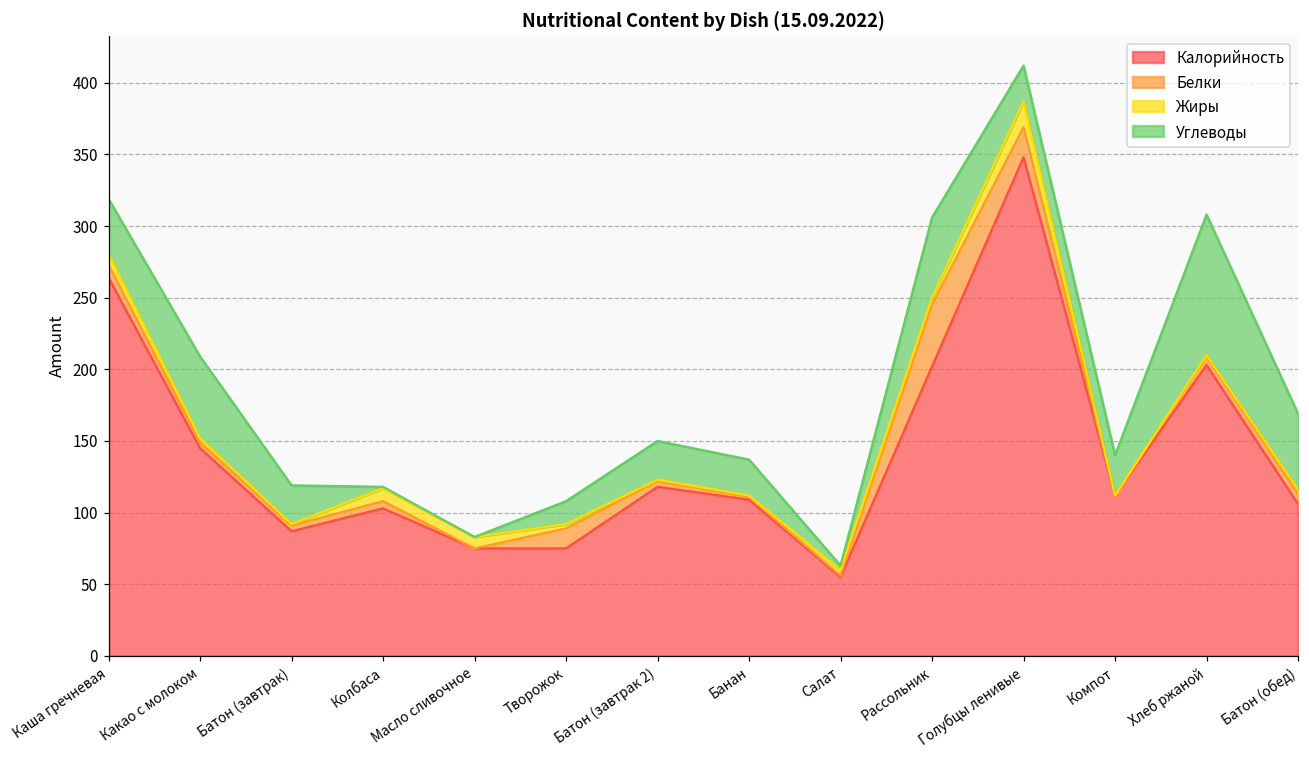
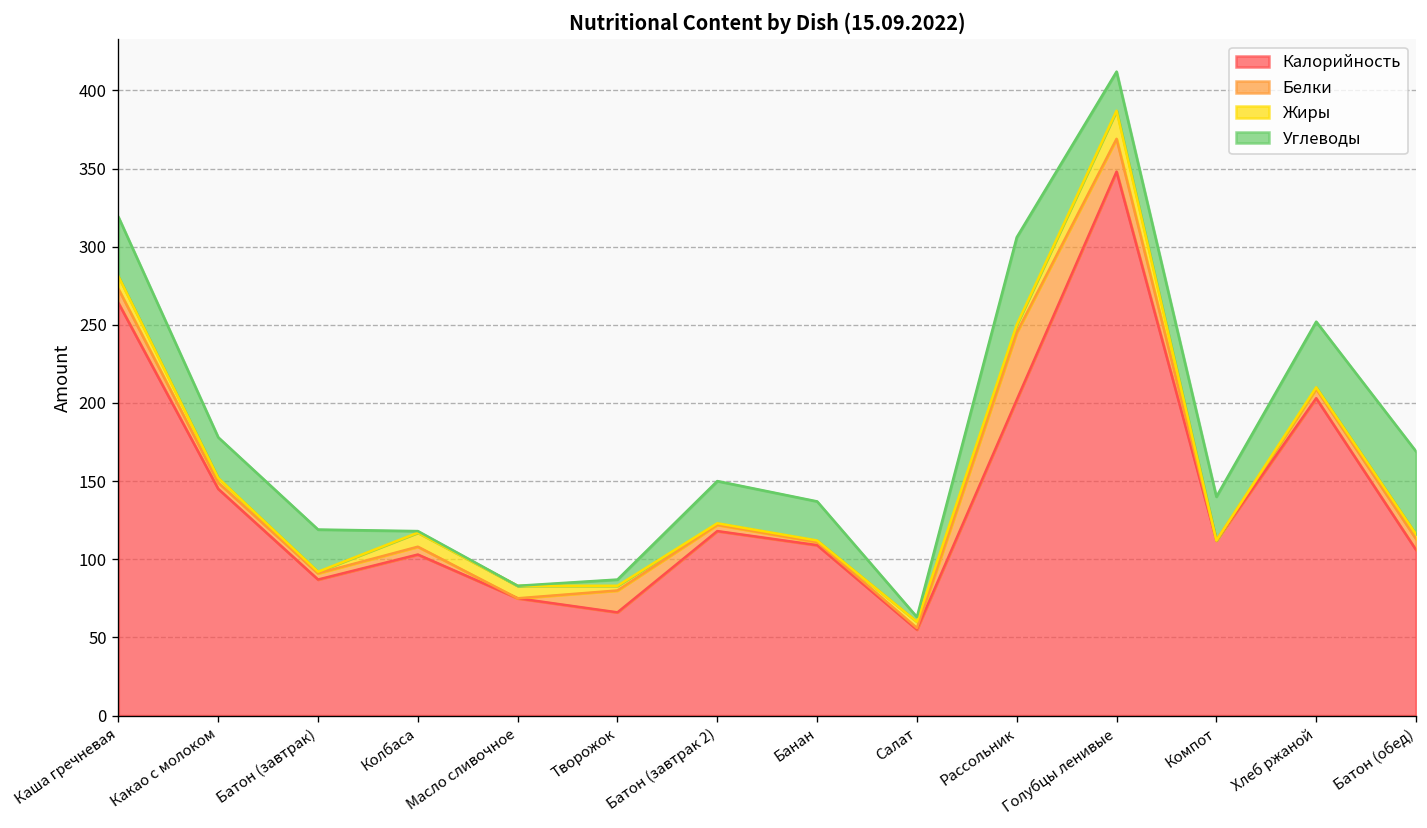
Углеводы, Какао с молоком: 57 -> 26
Калорийность, Творожок: 75 -> 66
Углеводы, Творожок: 16 -> 4
Углеводы, Хлеб ржаной: 98 -> 42
